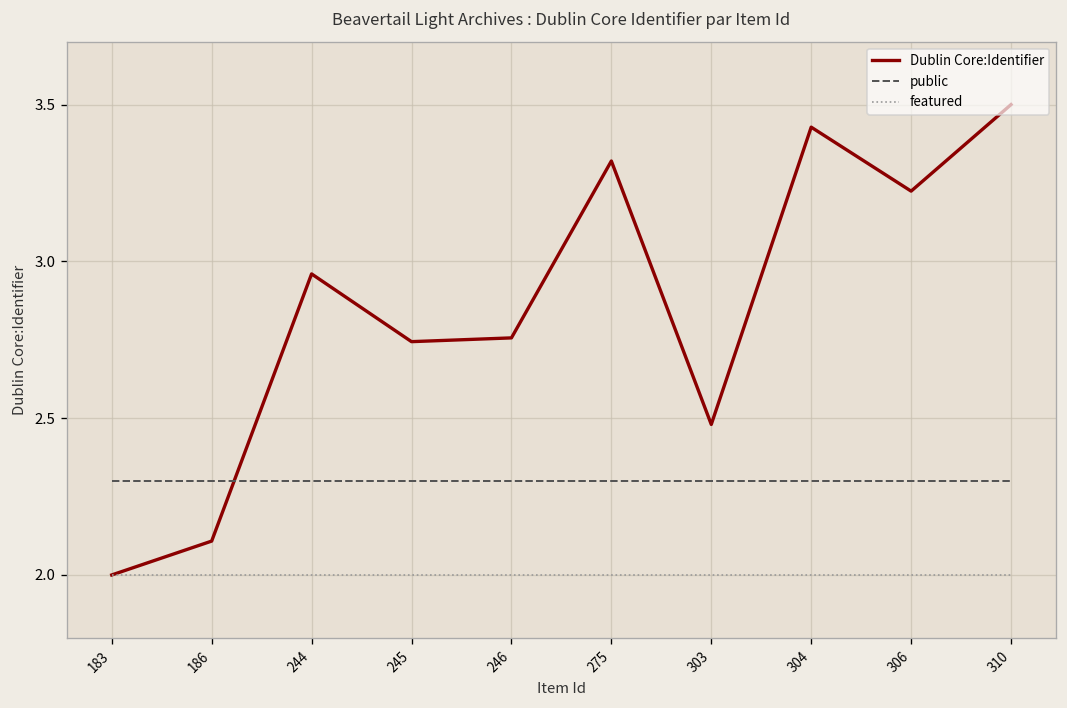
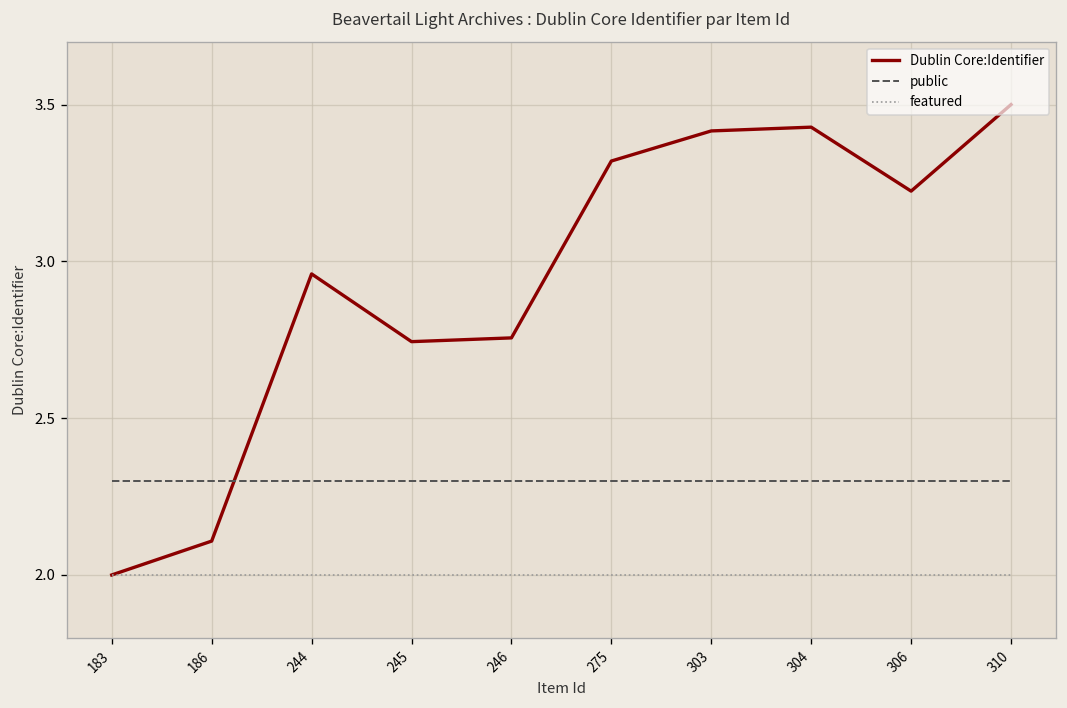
Dublin Core:Identifier, 303: 2.48 -> 3.42
